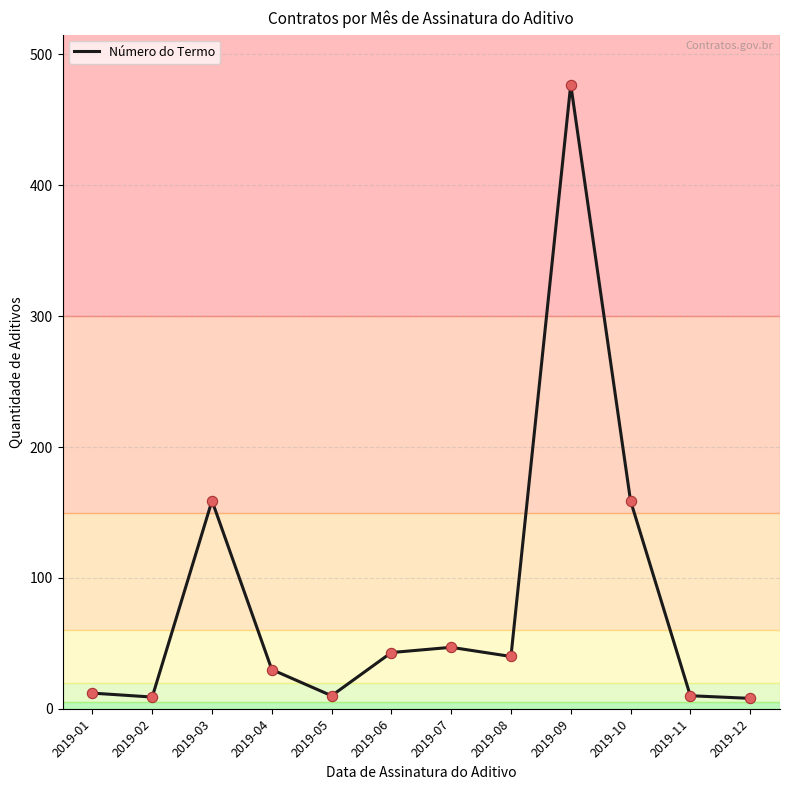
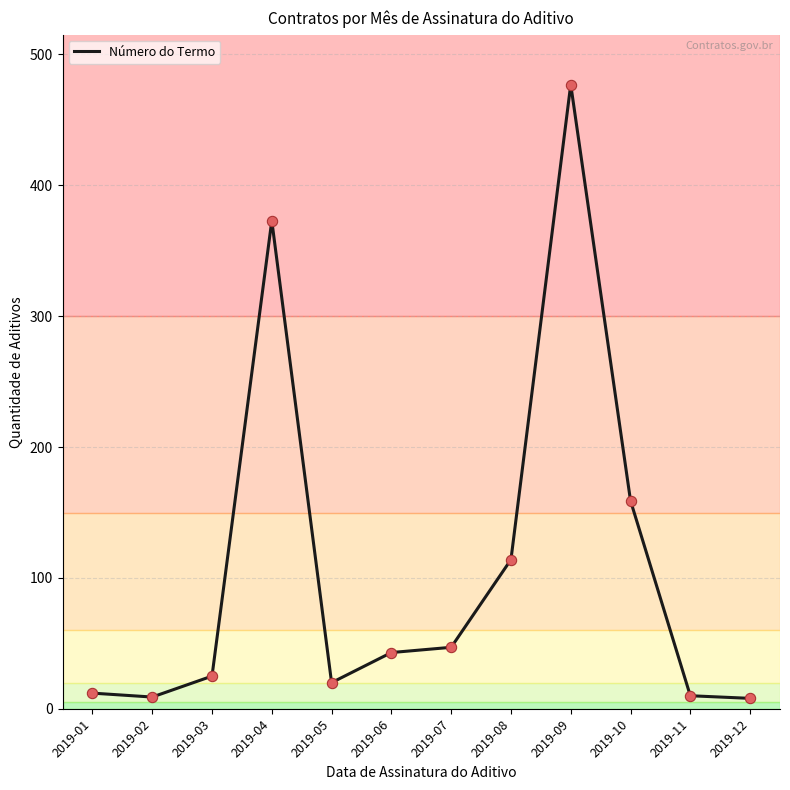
2019-03: 159 -> 25
2019-04: 30 -> 373
2019-05: 10 -> 20
2019-08: 40 -> 114
